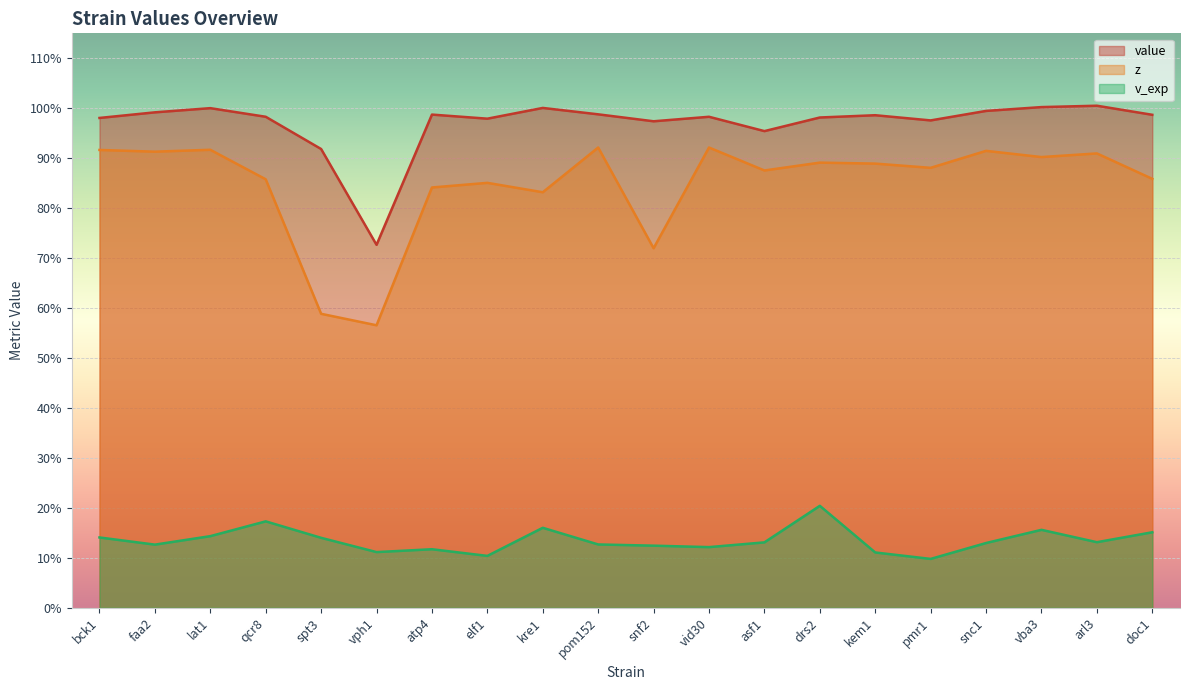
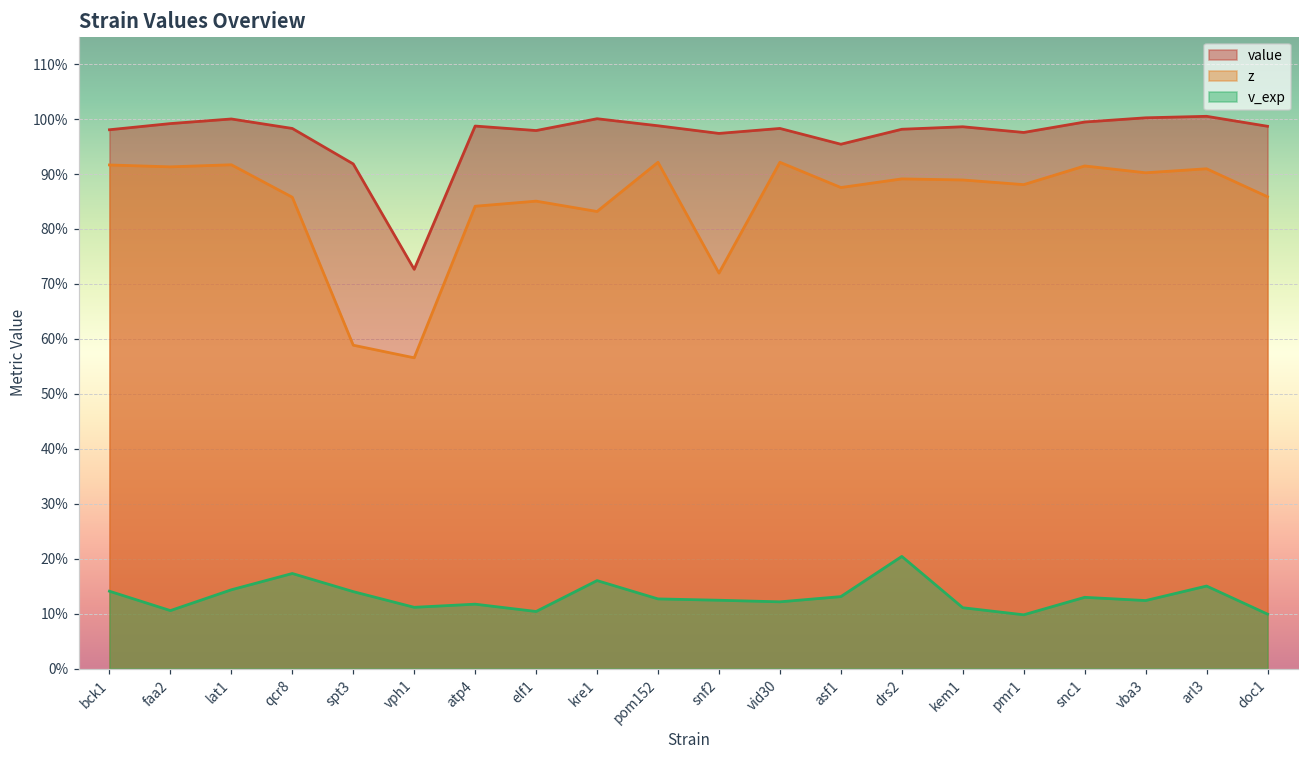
v_exp, faa2: 13% -> 11%
v_exp, vba3: 16% -> 12%
v_exp, arl3: 13% -> 15%
v_exp, doc1: 15% -> 10%
